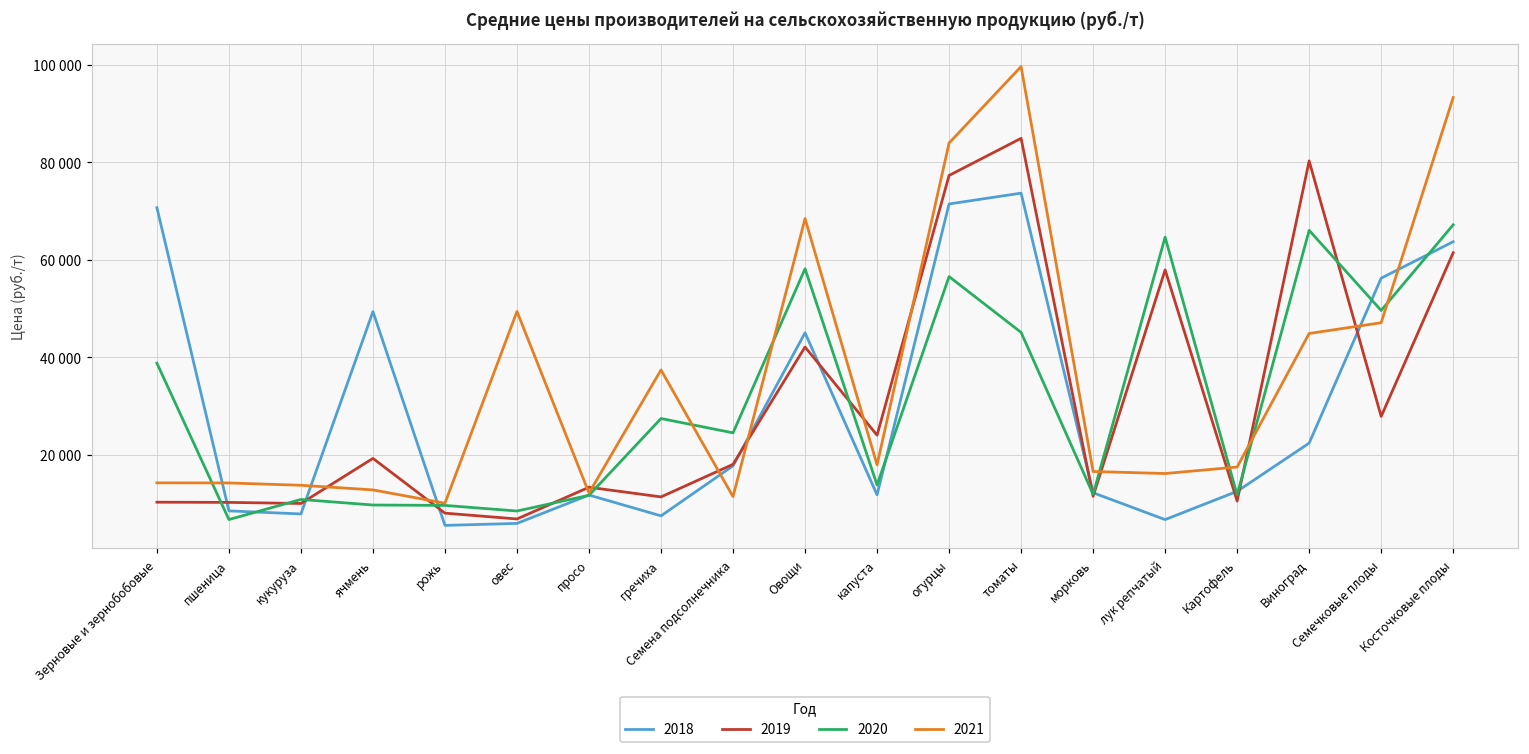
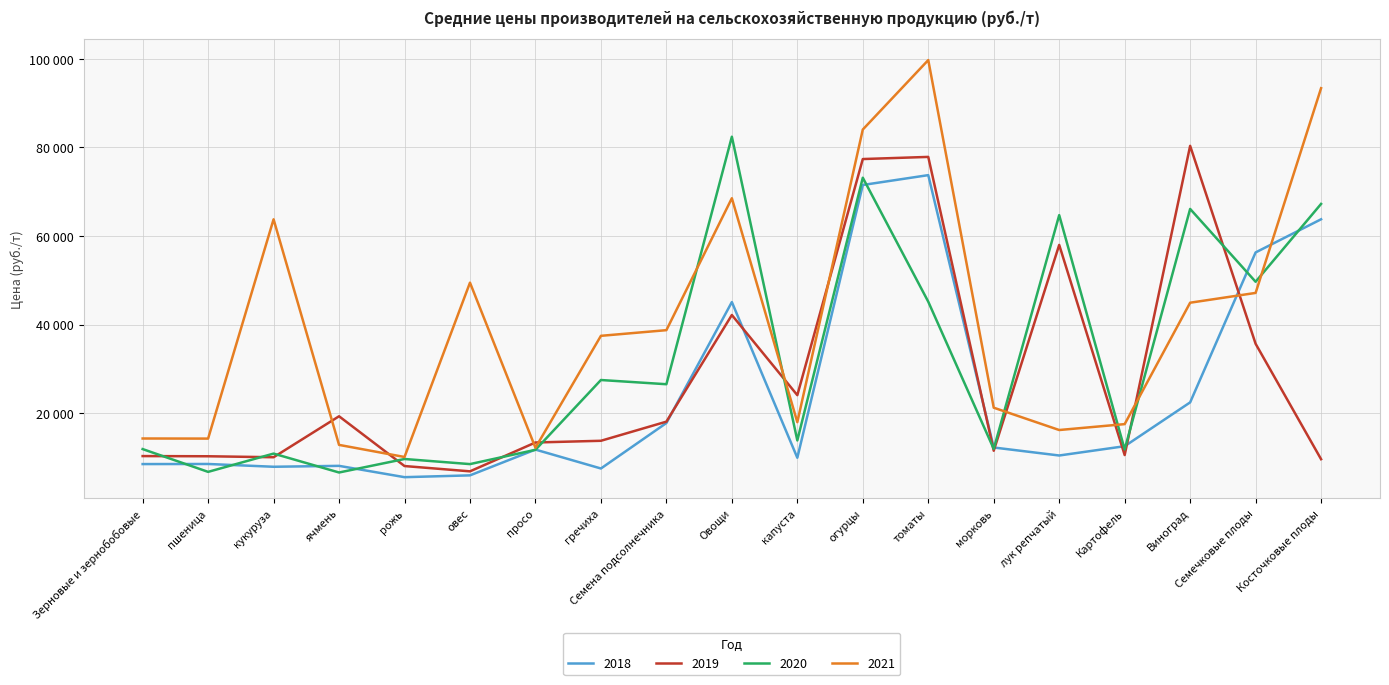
2018, Зерновые и зернобобовые: 71000 -> 9000
2020, Зерновые и зернобобовые: 39000 -> 12000
2021, кукуруза: 14000 -> 64000
2018, ячмень: 49000 -> 8000
2020, ячмень: 10000 -> 7000
2019, гречиха: 11000 -> 14000
2020, Семена подсолнечника: 25000 -> 27000
2021, Семена подсолнечника: 11000 -> 39000
2020, Овощи: 58000 -> 82000
2018, капуста: 12000 -> 10000
2020, огурцы: 57000 -> 73000
2019, томаты: 85000 -> 78000
2021, морковь: 17000 -> 21000
2018, лук репчатый: 7000 -> 10000
2019, Семечковые плоды: 28000 -> 36000
2019, Косточковые плоды: 61000 -> 10000
